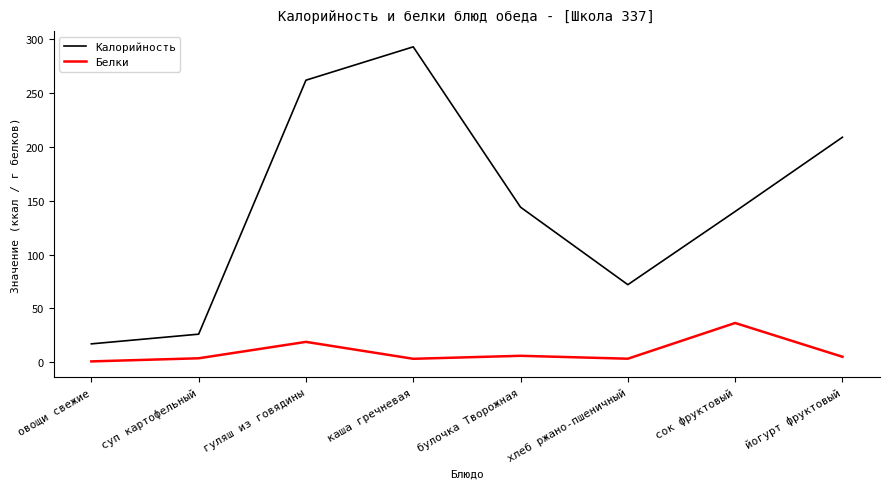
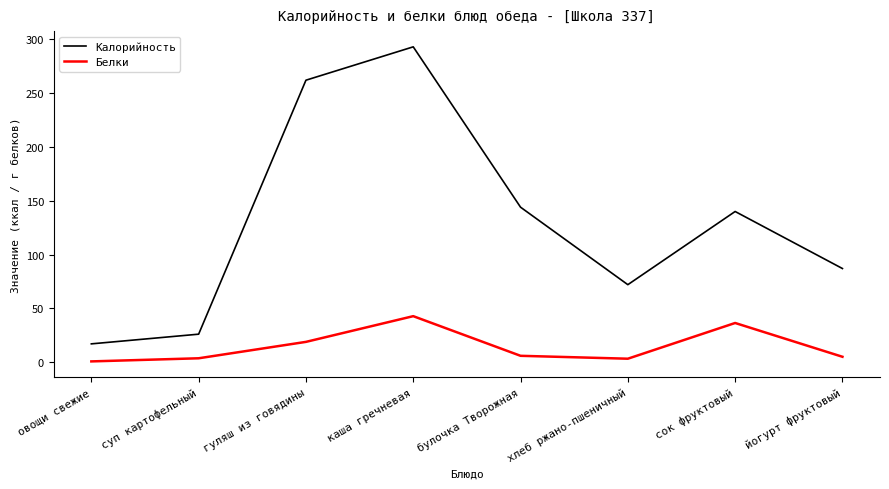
Белки, каша гречневая: 3 -> 43
Калорийность, йогурт фруктовый: 209 -> 87
